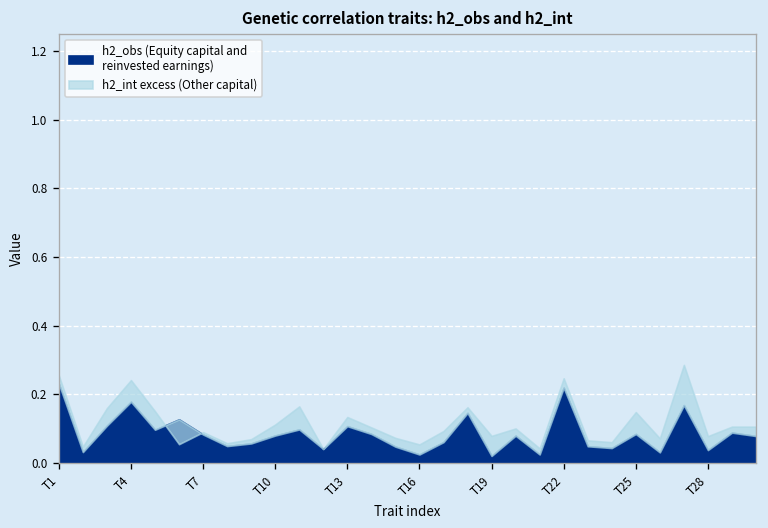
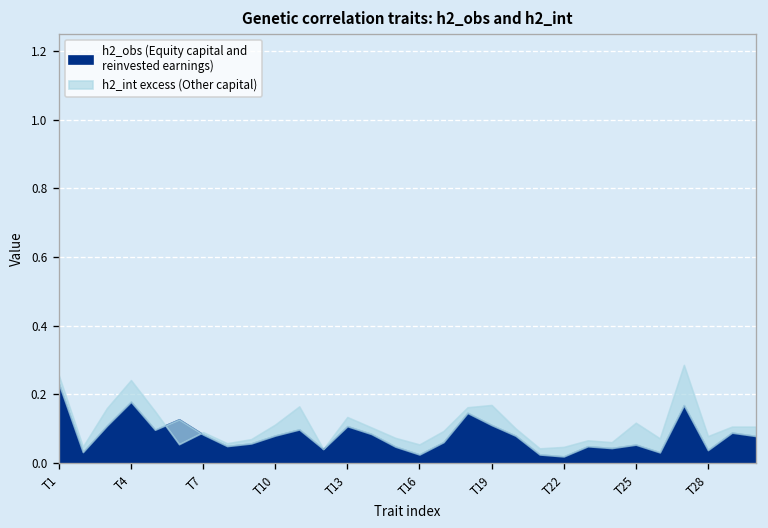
h2_obs (Equity capital and reinvested earnings), T19: 0.02 -> 0.11
h2_obs (Equity capital and reinvested earnings), T22: 0.22 -> 0.02
h2_obs (Equity capital and reinvested earnings), T25: 0.08 -> 0.05
